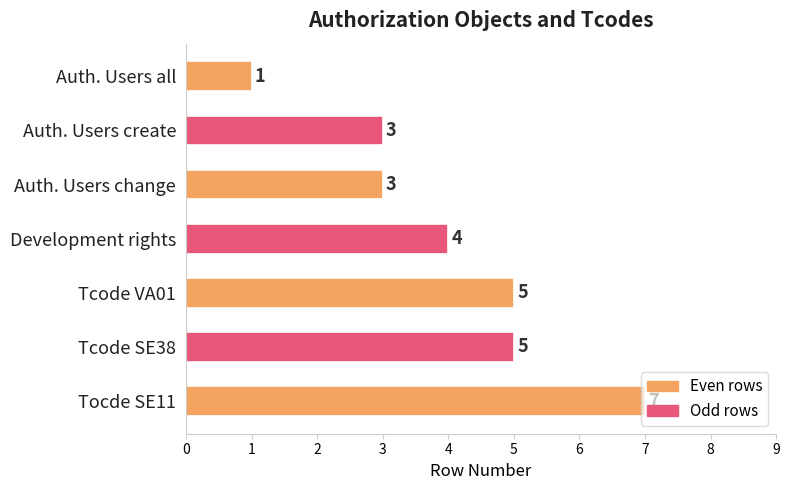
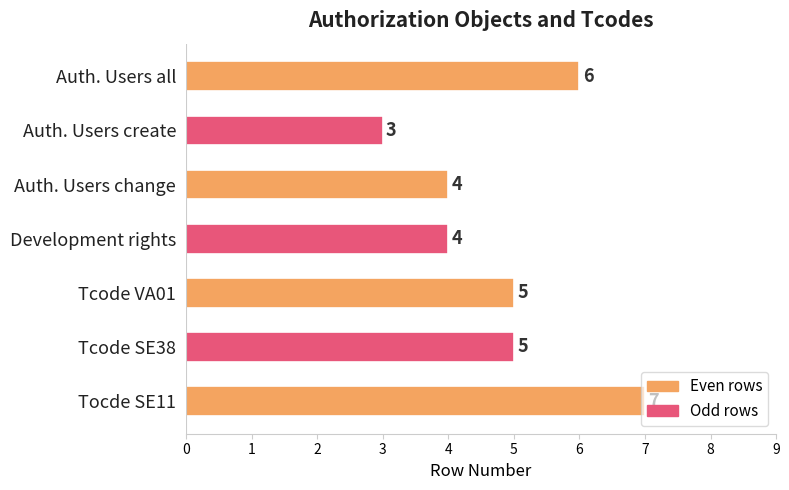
Auth. Users all: 1 -> 6
Auth. Users change: 3 -> 4
